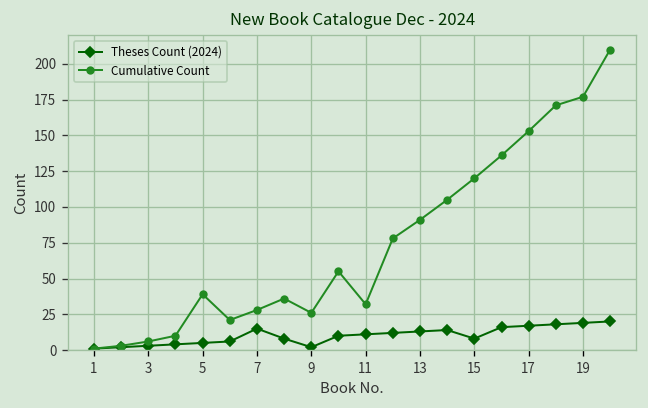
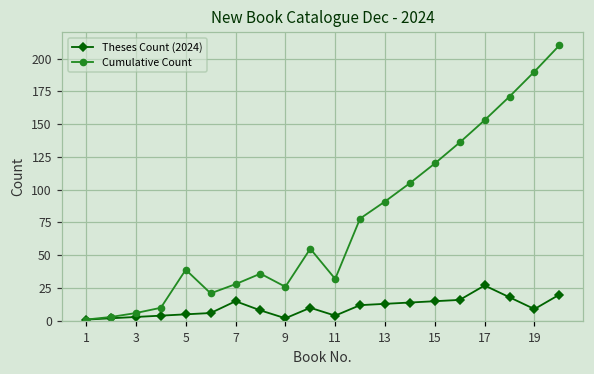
Theses Count (2024), 11: 11 -> 4
Theses Count (2024), 15: 8 -> 15
Theses Count (2024), 17: 17 -> 27
Theses Count (2024), 19: 19 -> 9
Cumulative Count, 19: 177 -> 190
